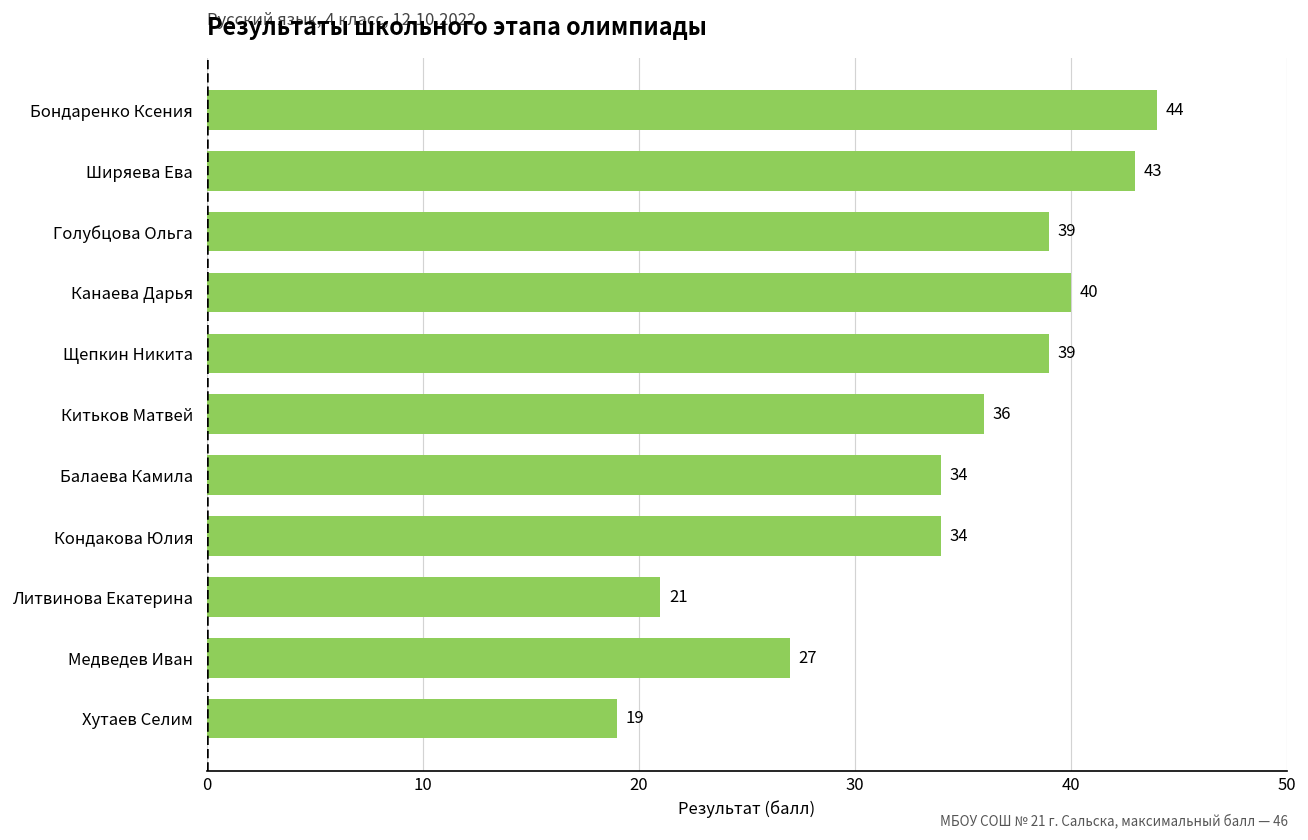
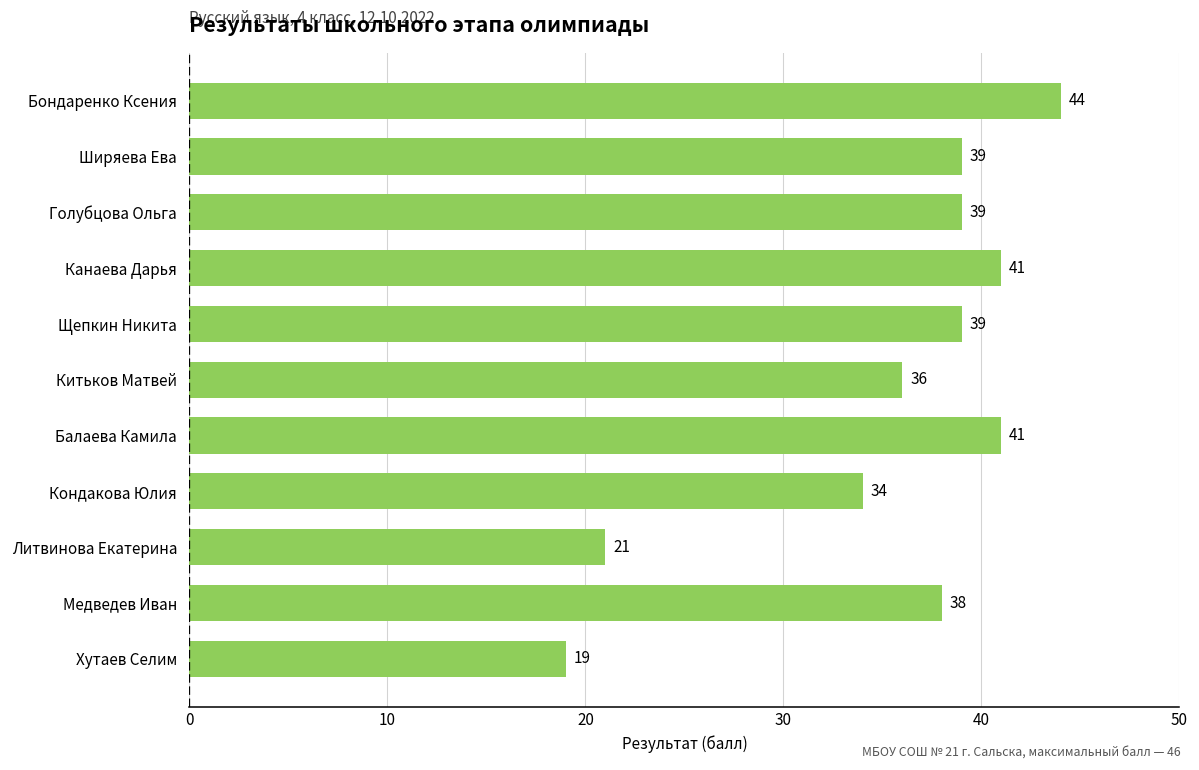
Ширяева Ева: 43 -> 39
Канаева Дарья: 40 -> 41
Балаева Камила: 34 -> 41
Медведев Иван: 27 -> 38
